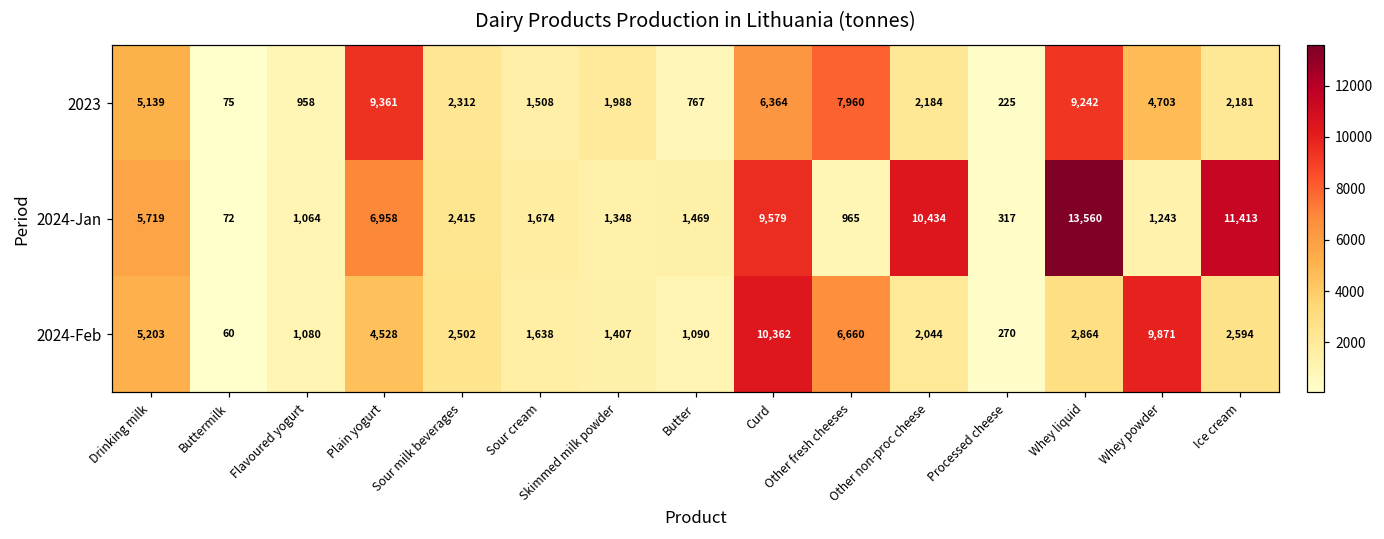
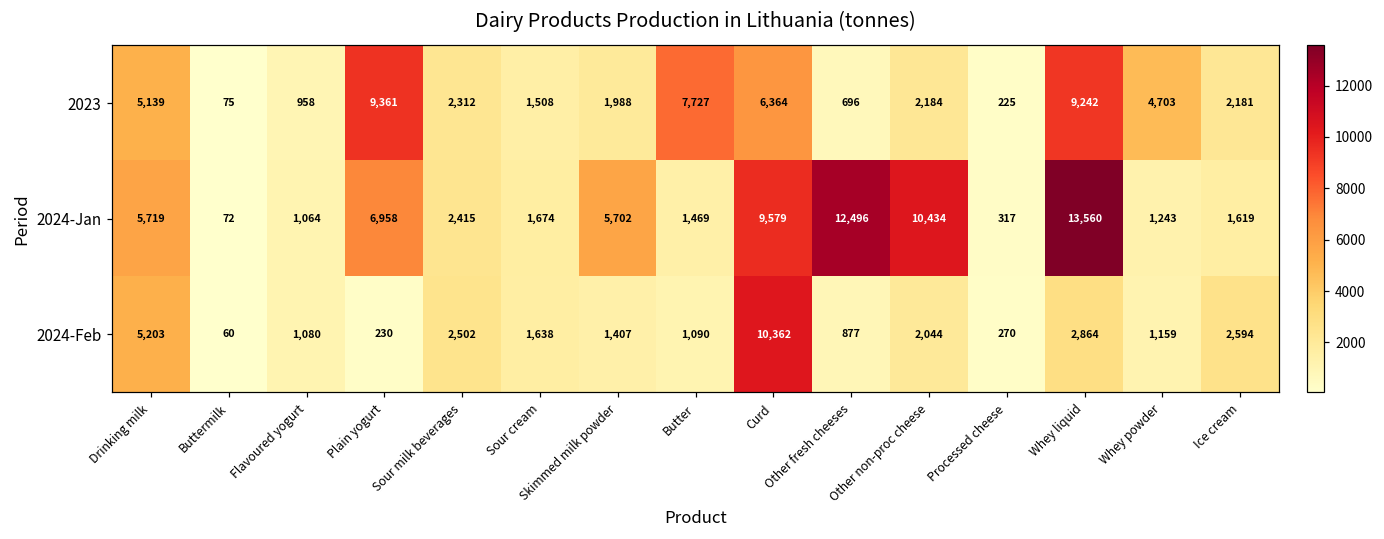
2023, Butter: 767 -> 7,727
2023, Other fresh cheeses: 7,960 -> 696
2024-Jan, Skimmed milk powder: 1,348 -> 5,702
2024-Jan, Other fresh cheeses: 965 -> 12,496
2024-Jan, Ice cream: 11,413 -> 1,619
2024-Feb, Plain yogurt: 4,528 -> 230
2024-Feb, Other fresh cheeses: 6,660 -> 877
2024-Feb, Whey powder: 9,871 -> 1,159
